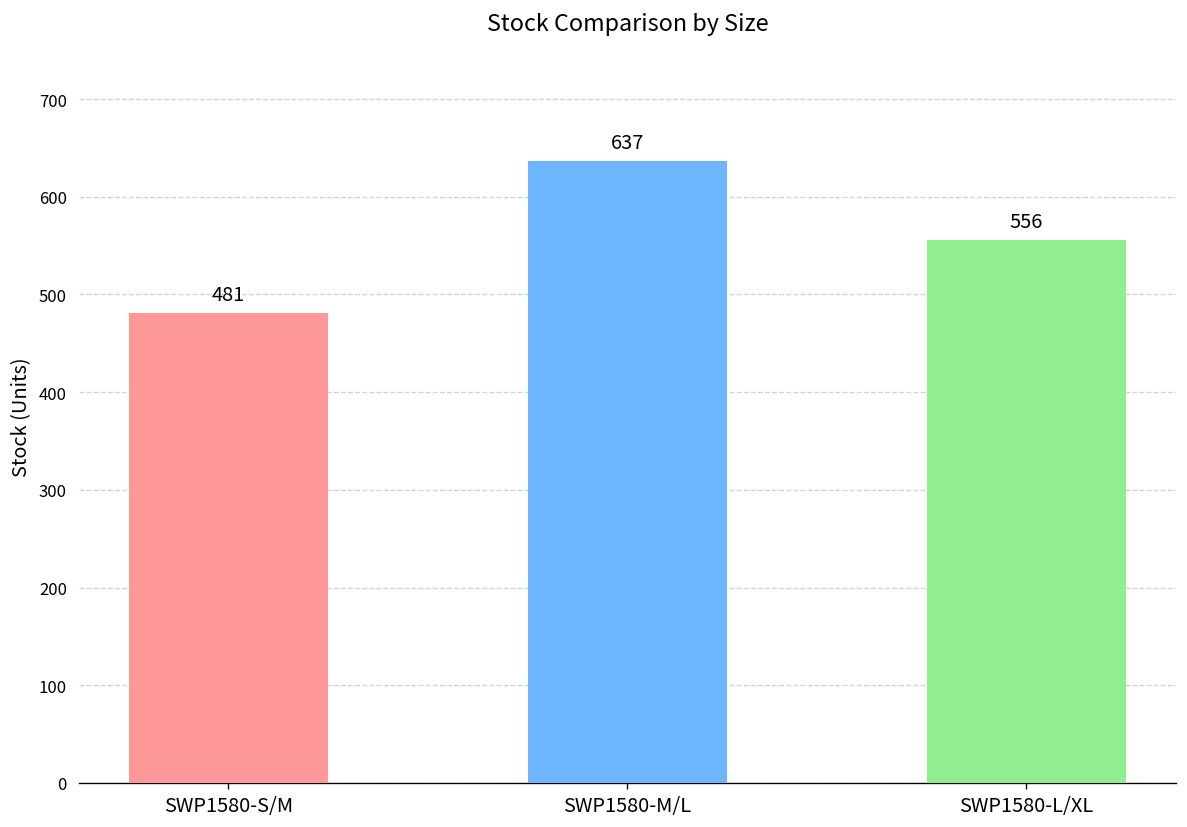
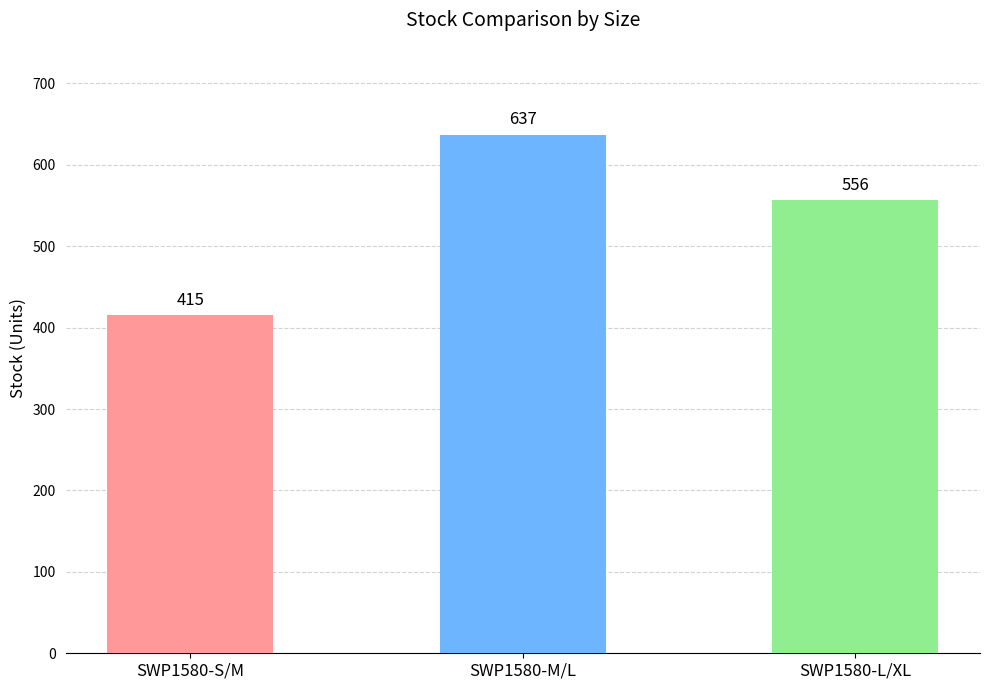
SWP1580-S/M: 481 -> 415
